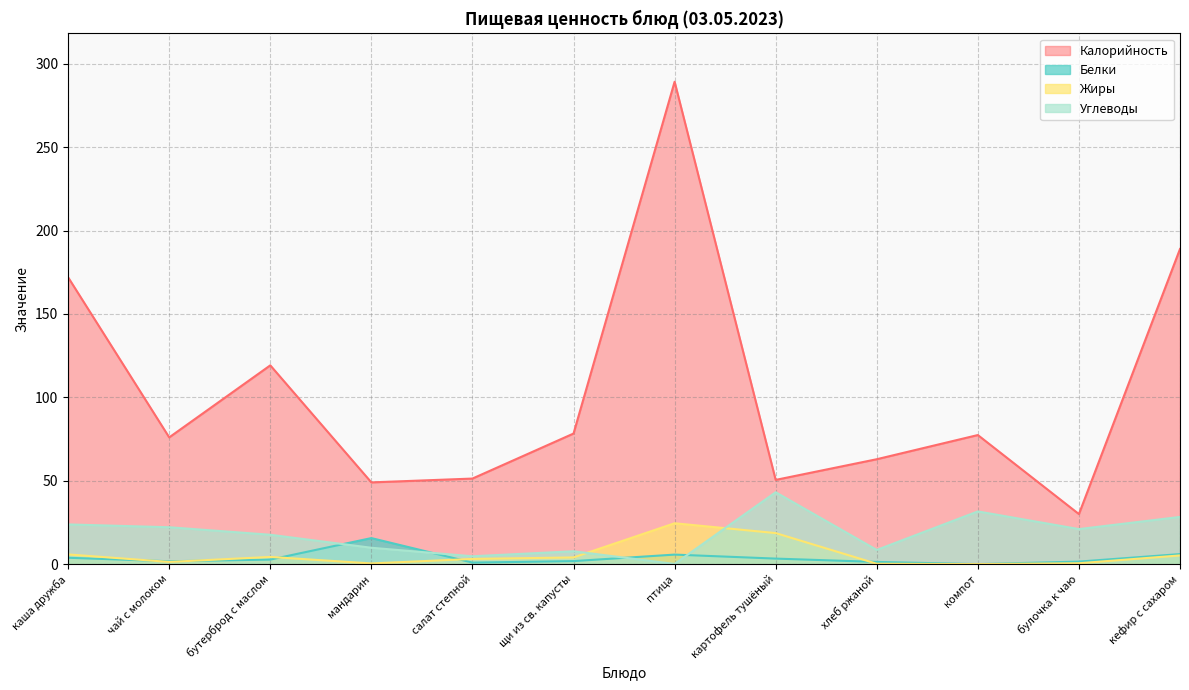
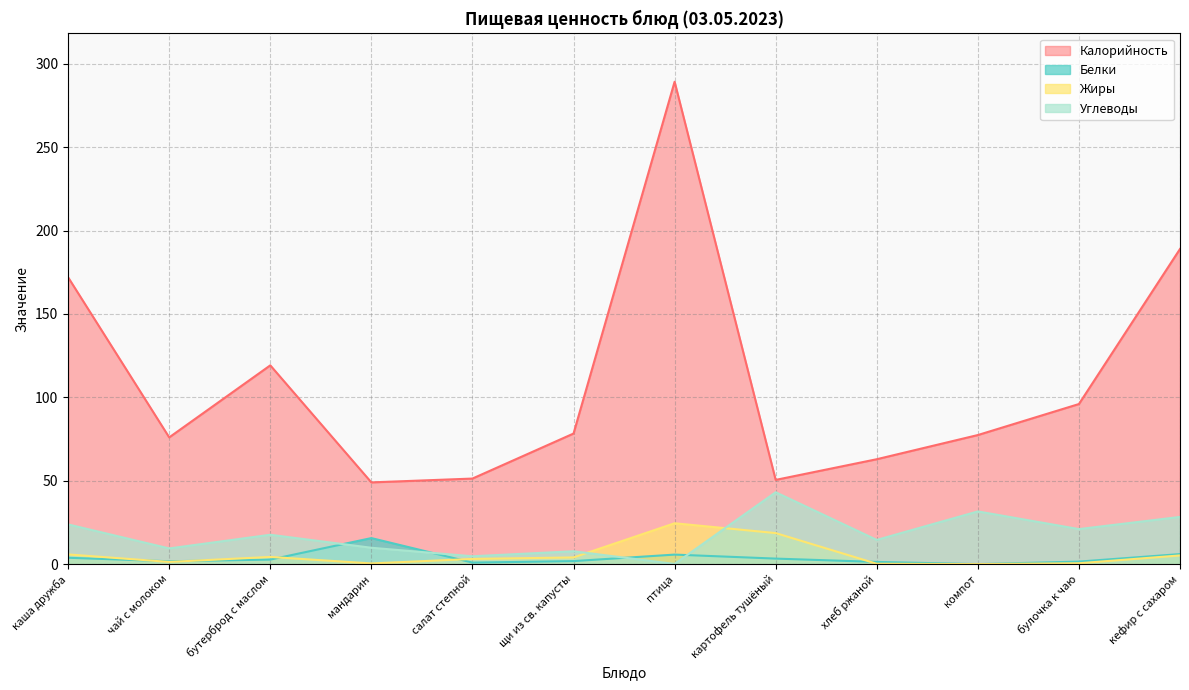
Углеводы, чай с молоком: 22 -> 9
Углеводы, хлеб ржаной: 9 -> 15
Калорийность, булочка к чаю: 30 -> 96
